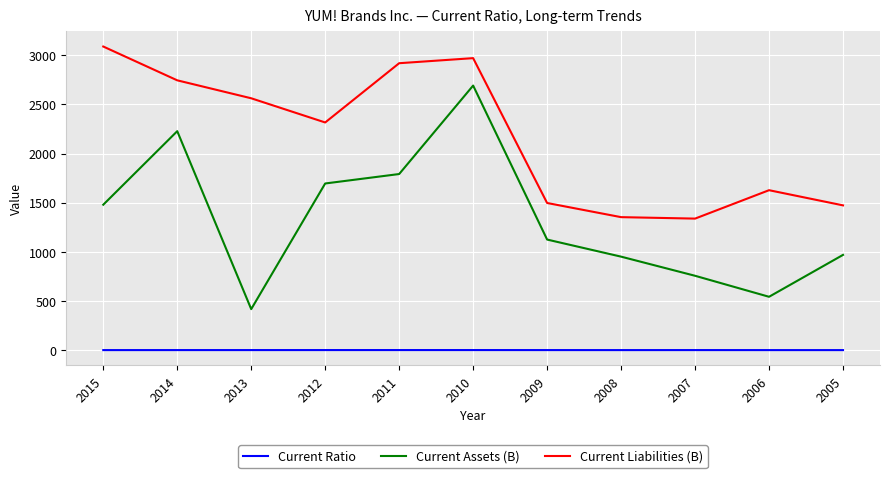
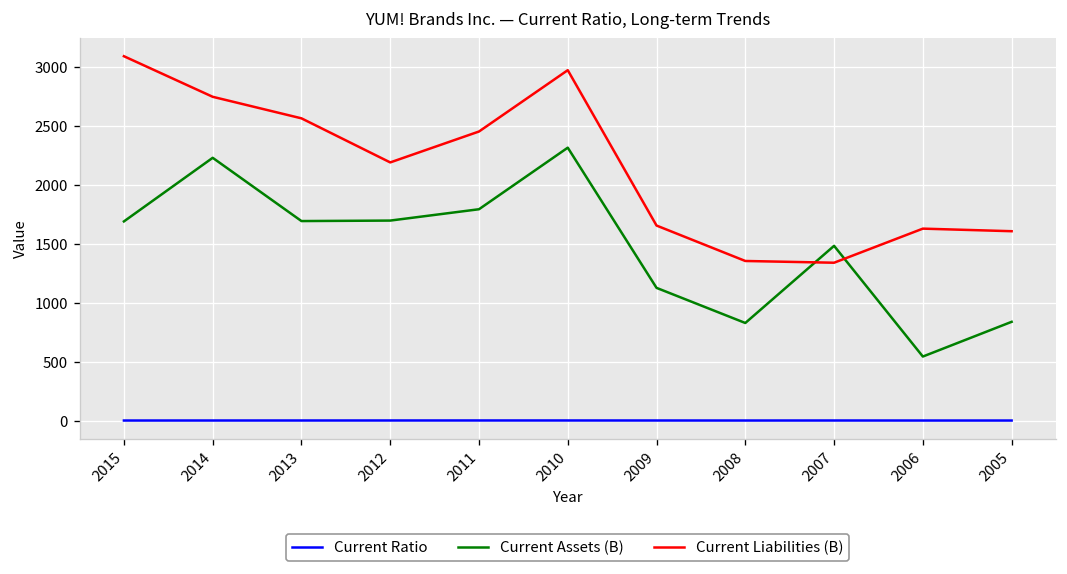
Current Assets (B), 2015: 1500 -> 1700
Current Assets (B), 2013: 400 -> 1700
Current Liabilities (B), 2012: 2300 -> 2200
Current Liabilities (B), 2011: 2900 -> 2500
Current Assets (B), 2010: 2700 -> 2300
Current Liabilities (B), 2009: 1500 -> 1700
Current Assets (B), 2008: 1000 -> 800
Current Assets (B), 2007: 800 -> 1500
Current Assets (B), 2005: 1000 -> 800
Current Liabilities (B), 2005: 1500 -> 1600
